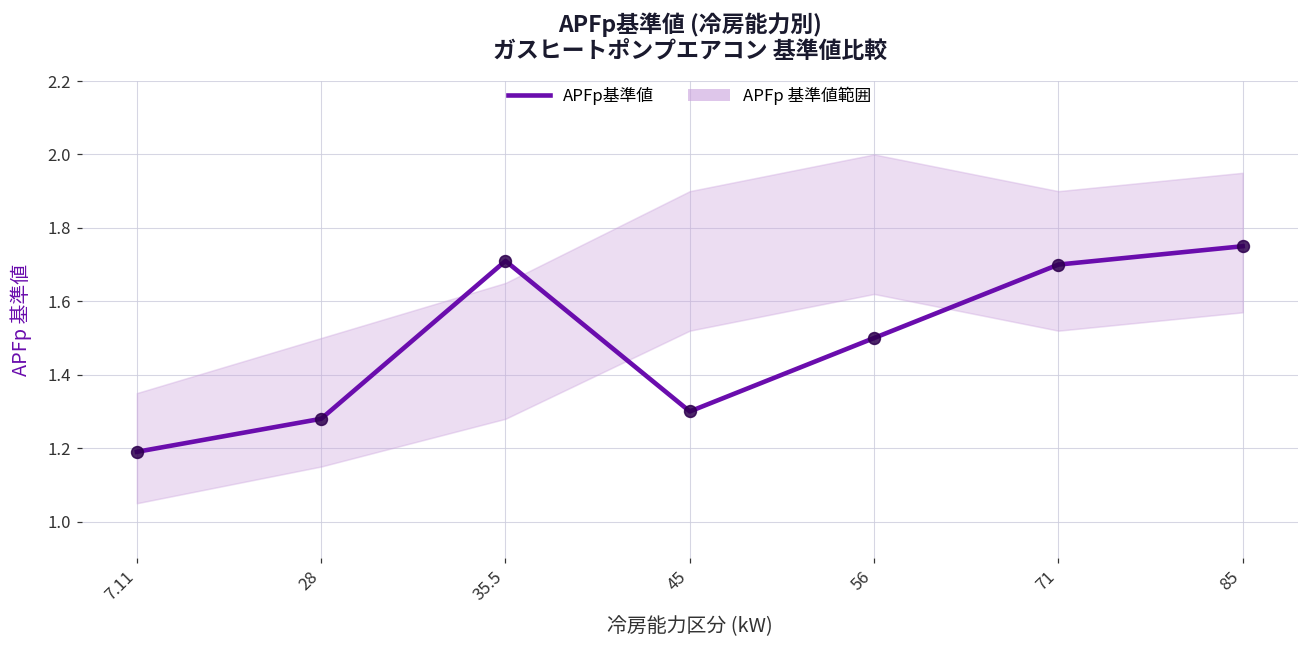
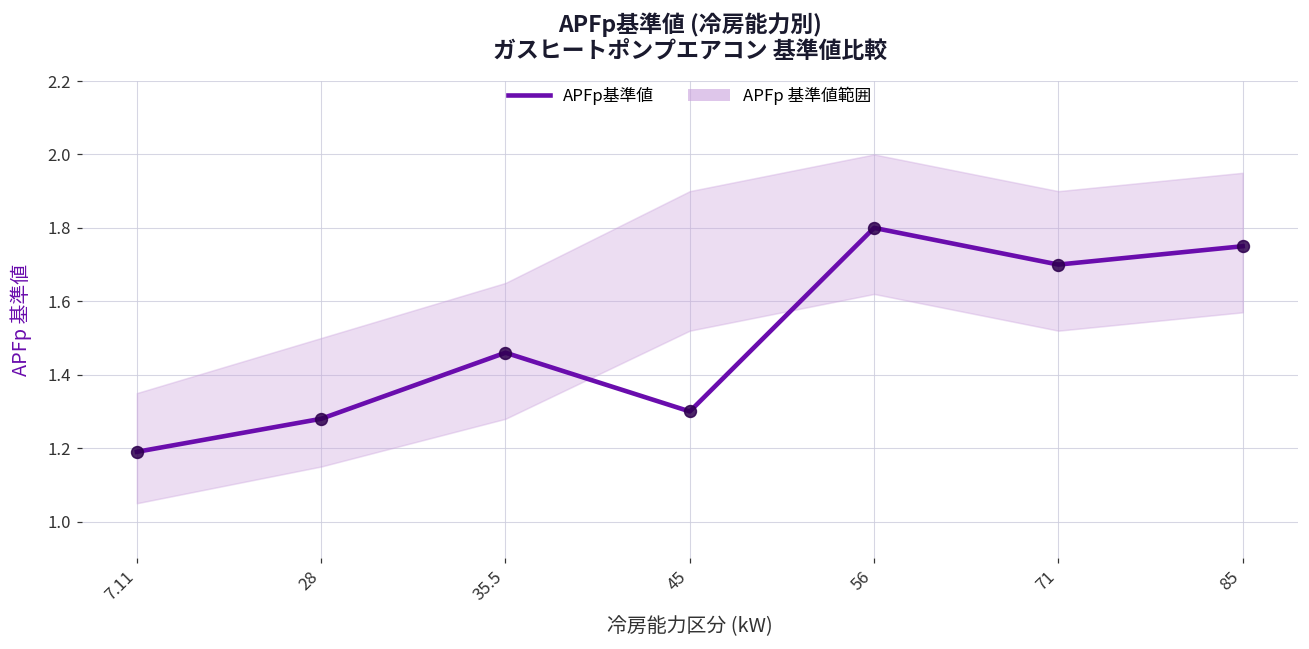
APFp基準値, 35.5: 1.71 -> 1.46
APFp基準値, 56: 1.5 -> 1.8
